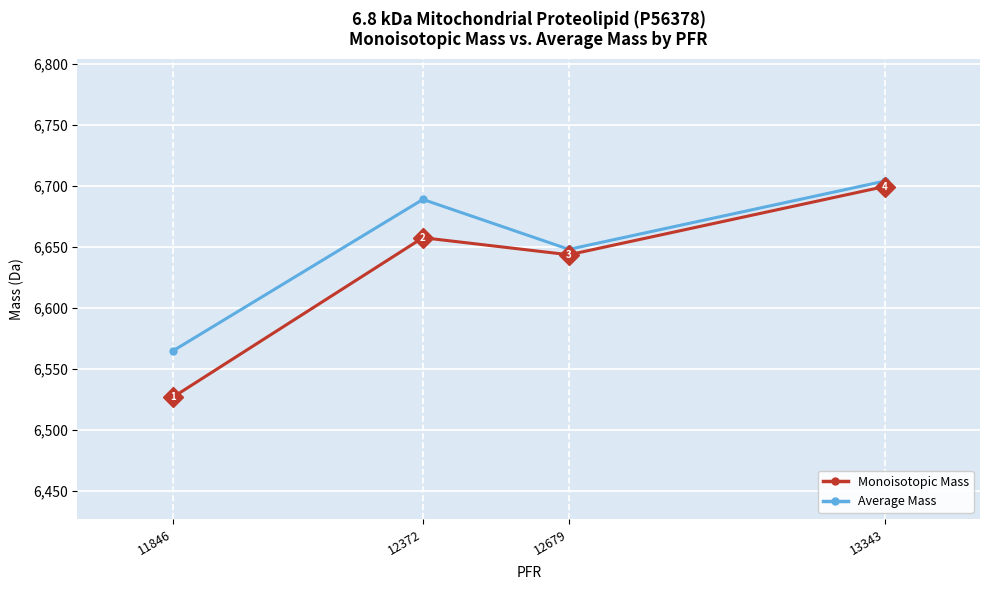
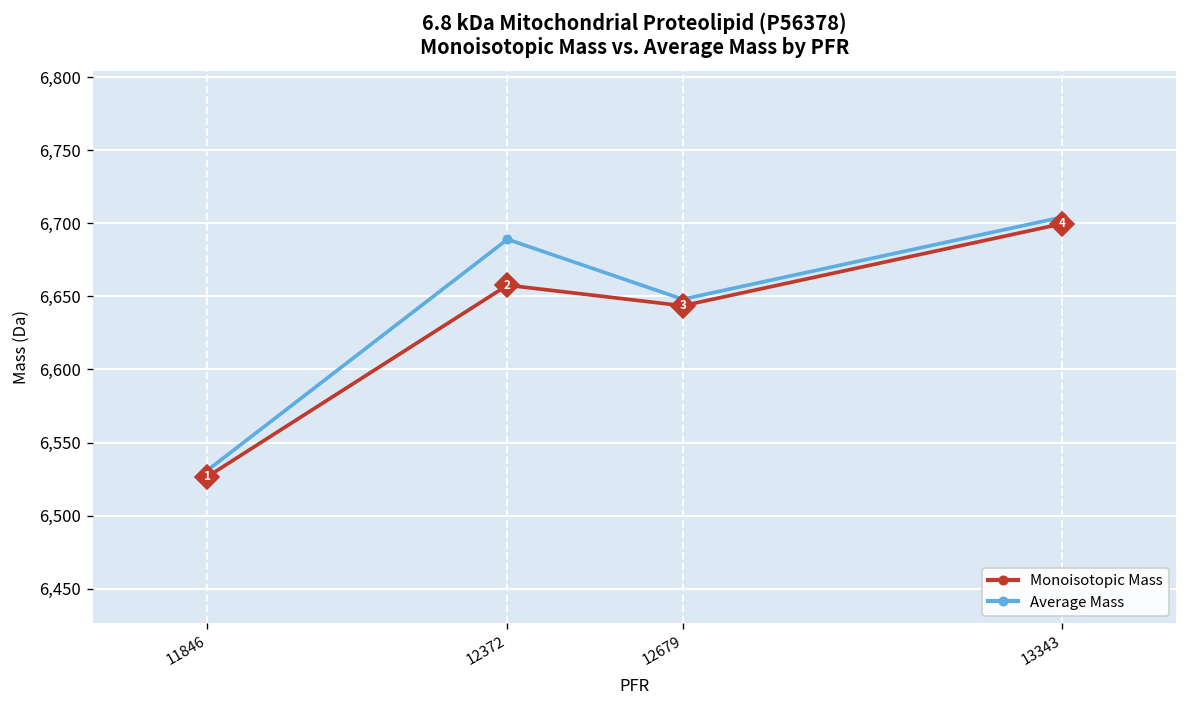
Average Mass, 11846: 6,565 -> 6,531
